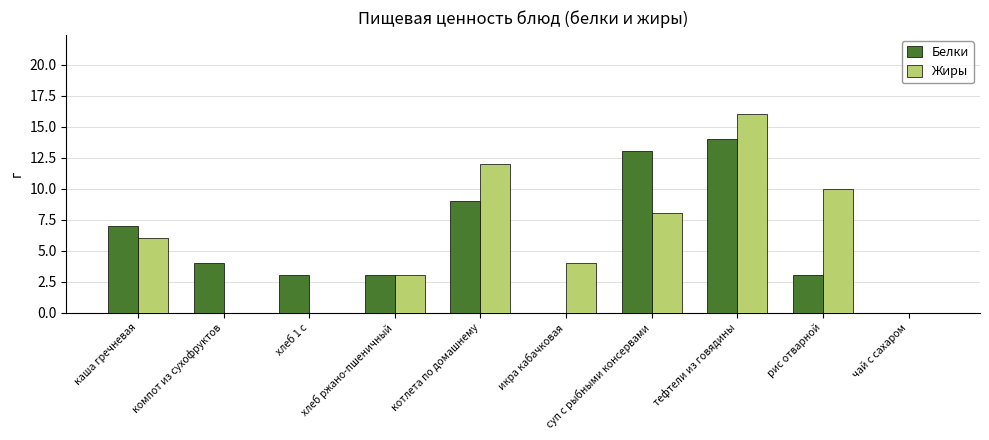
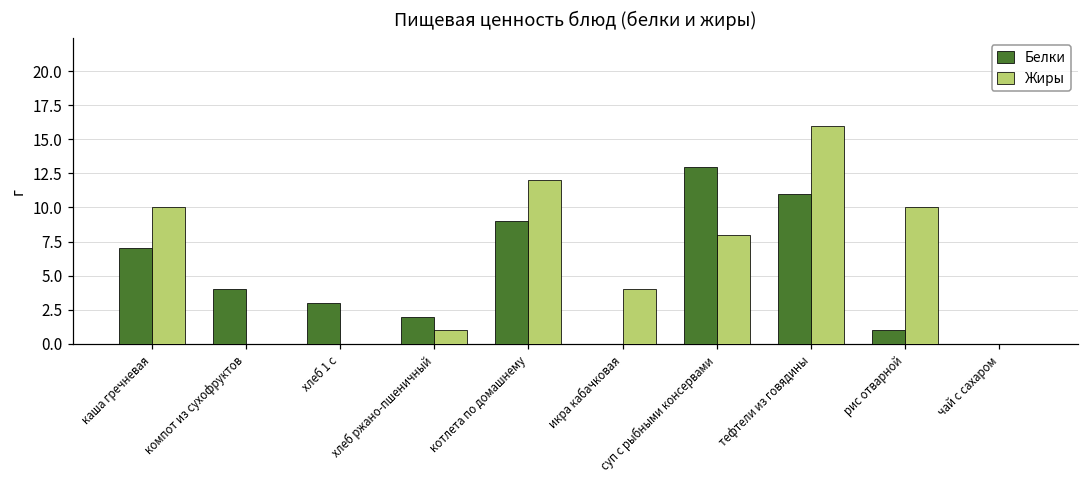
Жиры, каша гречневая: 6 -> 10
Белки, хлеб ржано-пшеничный: 3 -> 2
Жиры, хлеб ржано-пшеничный: 3 -> 1
Белки, тефтели из говядины: 14 -> 11
Белки, рис отварной: 3 -> 1
